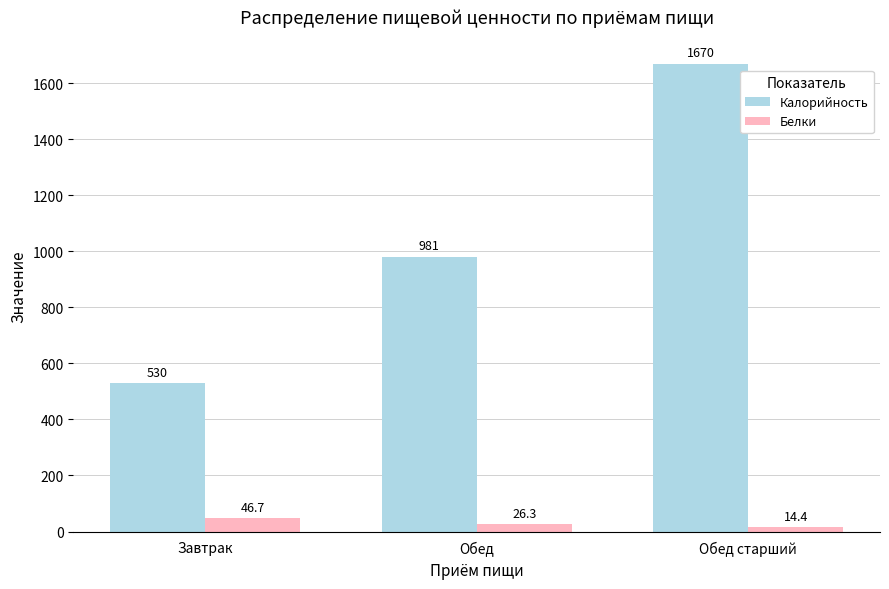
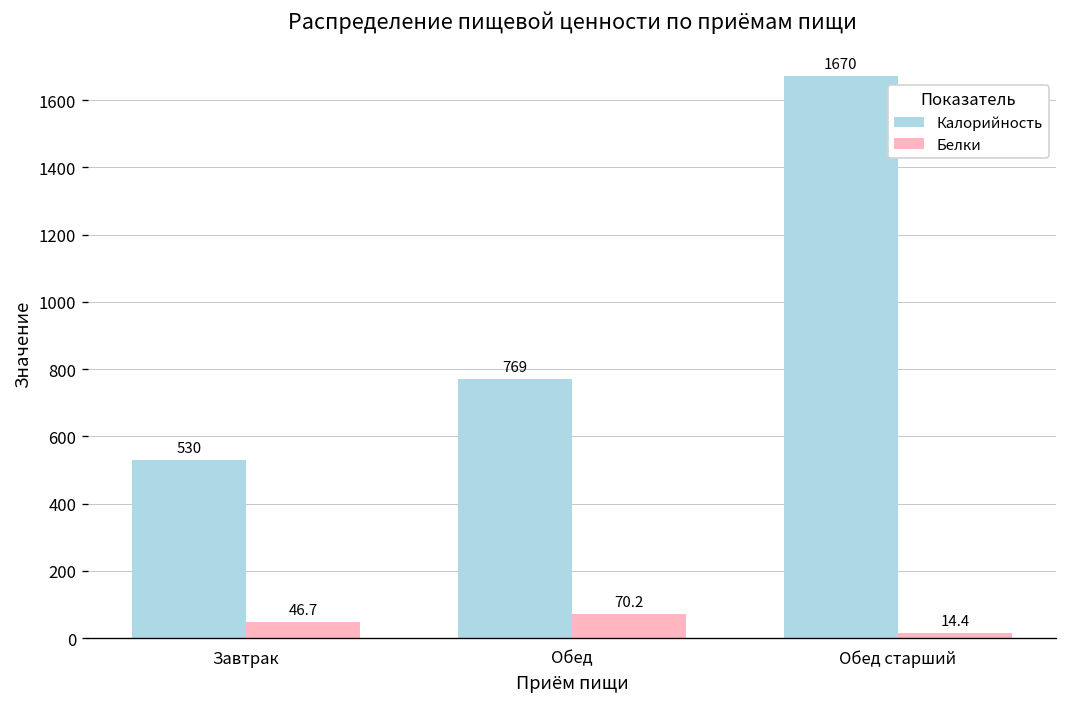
Калорийность, Обед: 981 -> 769
Белки, Обед: 26.3 -> 70.2
